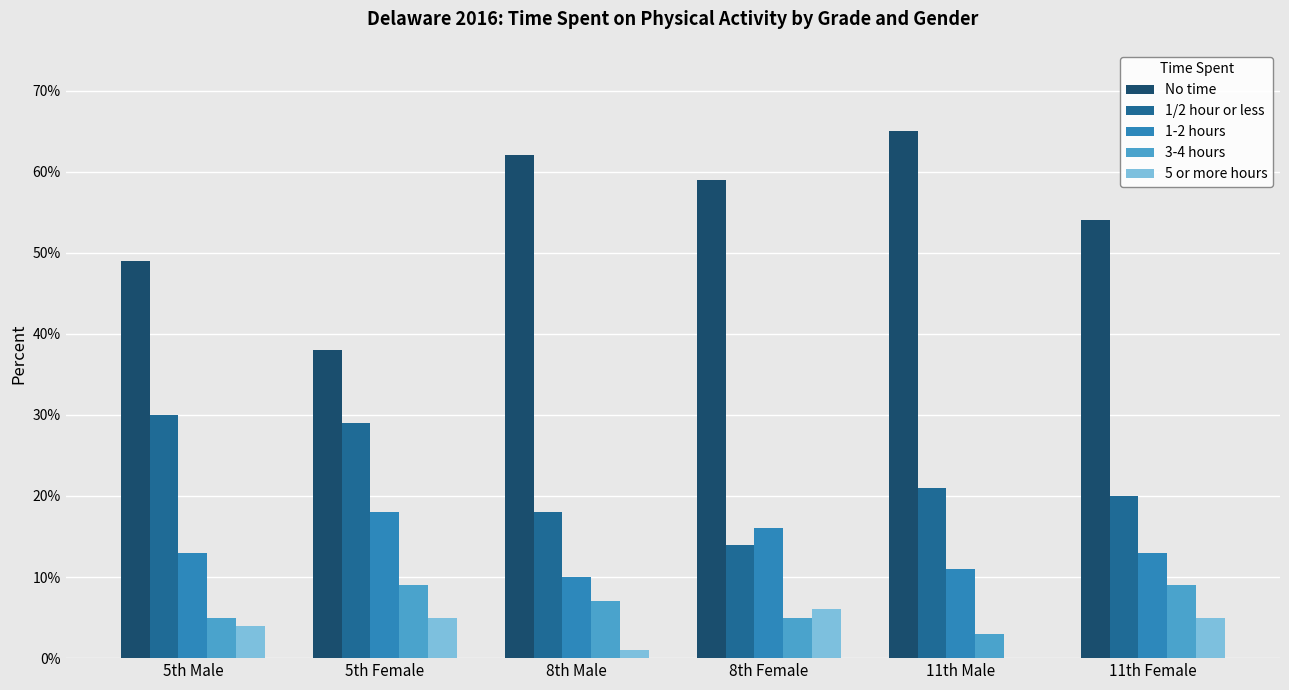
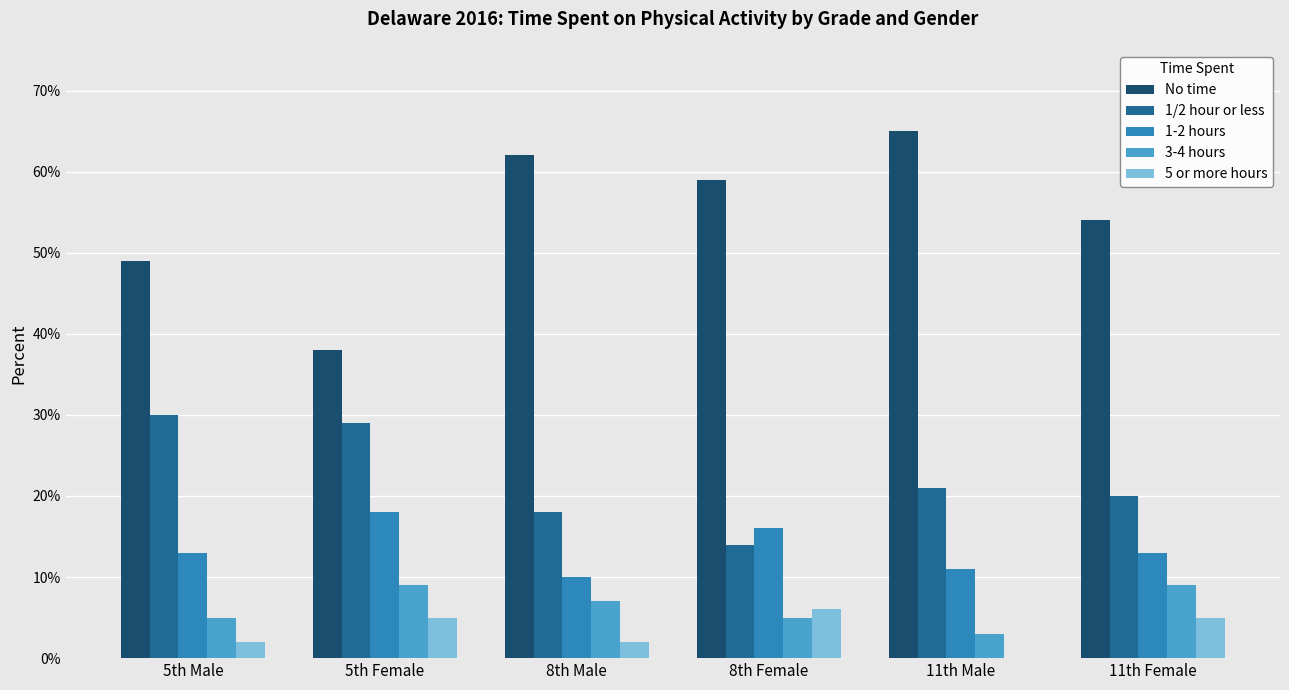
5 or more hours, 5th Male: 4% -> 2%
5 or more hours, 8th Male: 1% -> 2%
